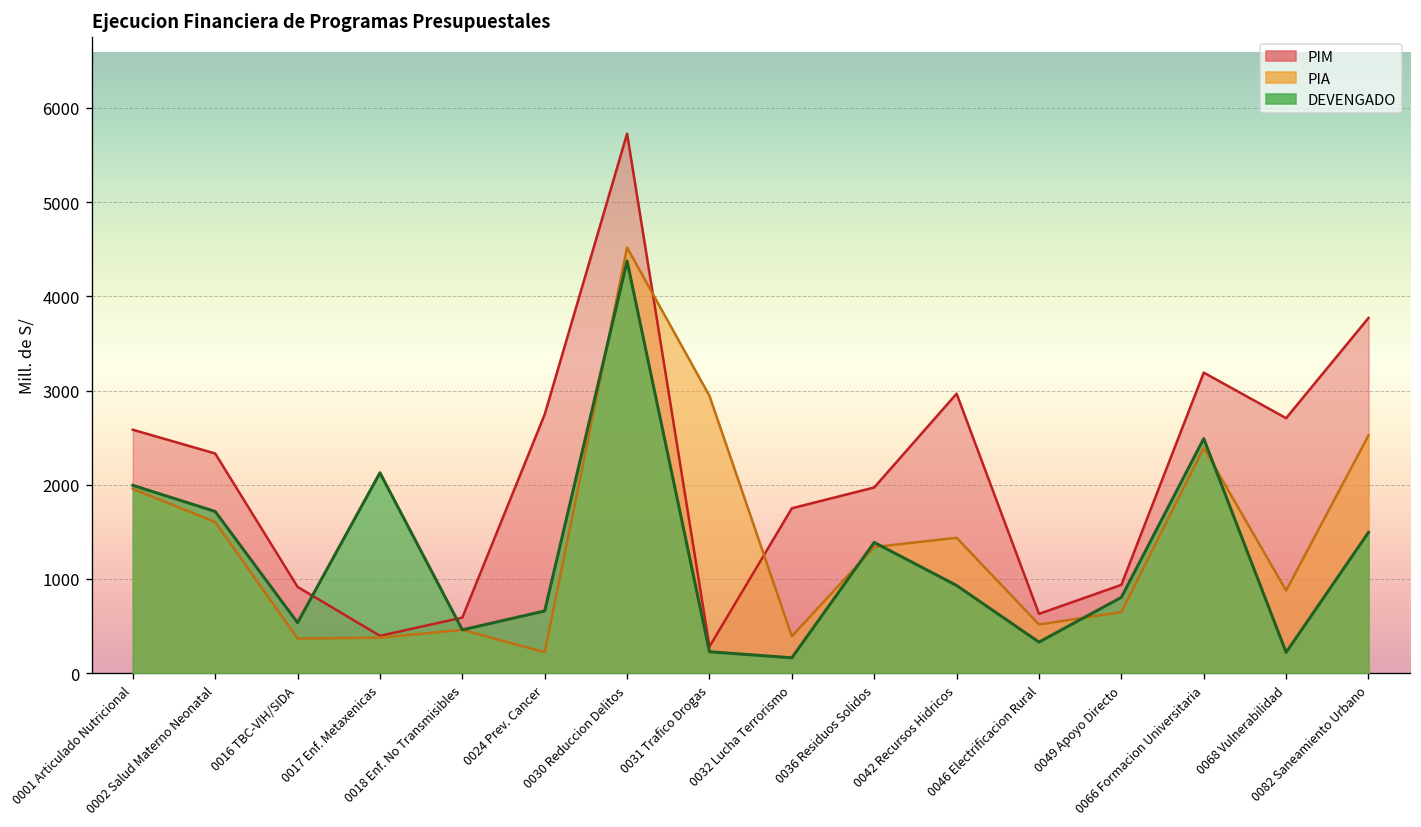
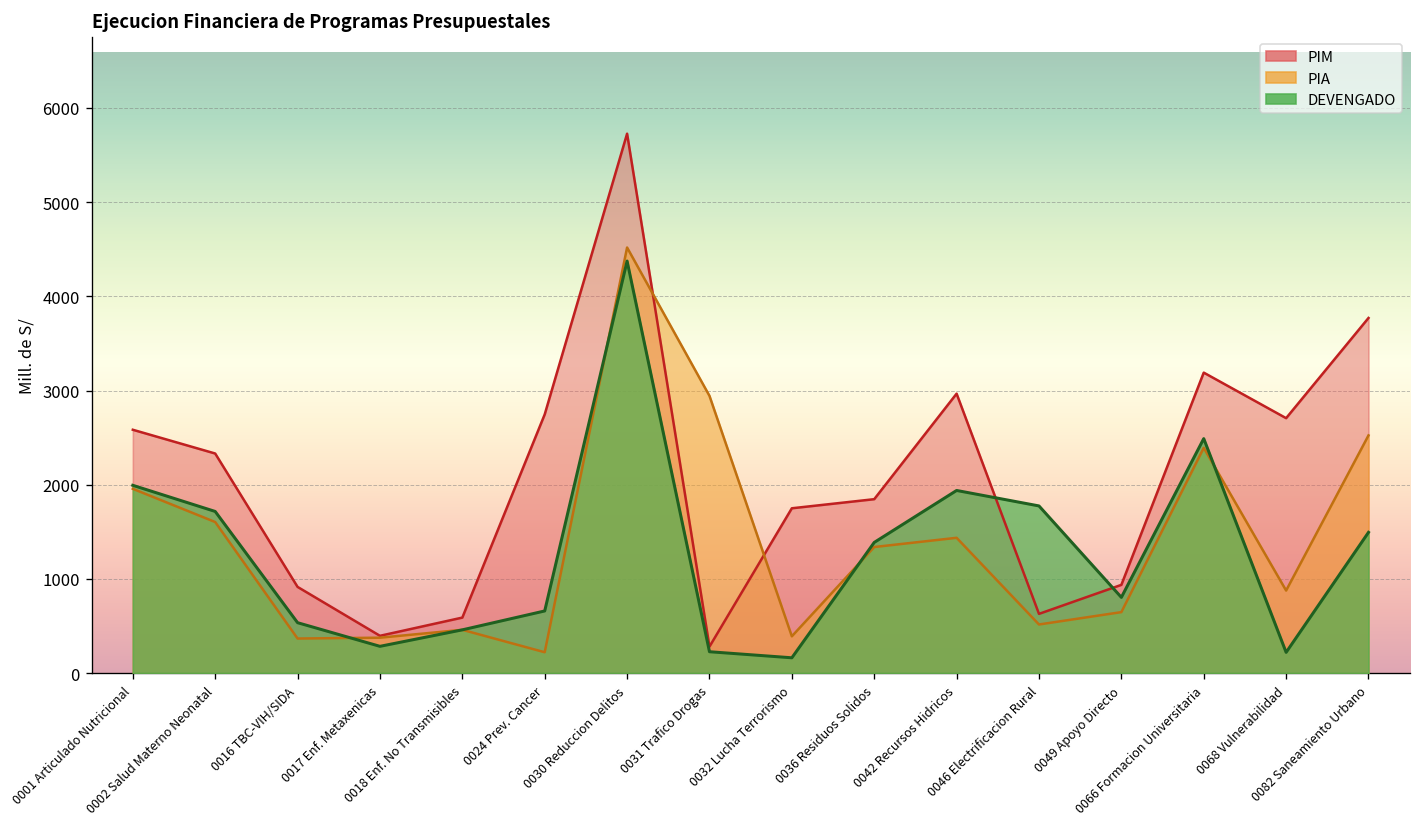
DEVENGADO, 0017 Enf. Metaxenicas: 2100 -> 300
PIM, 0036 Residuos Solidos: 2000 -> 1800
DEVENGADO, 0042 Recursos Hidricos: 900 -> 1900
DEVENGADO, 0046 Electrificacion Rural: 300 -> 1800
